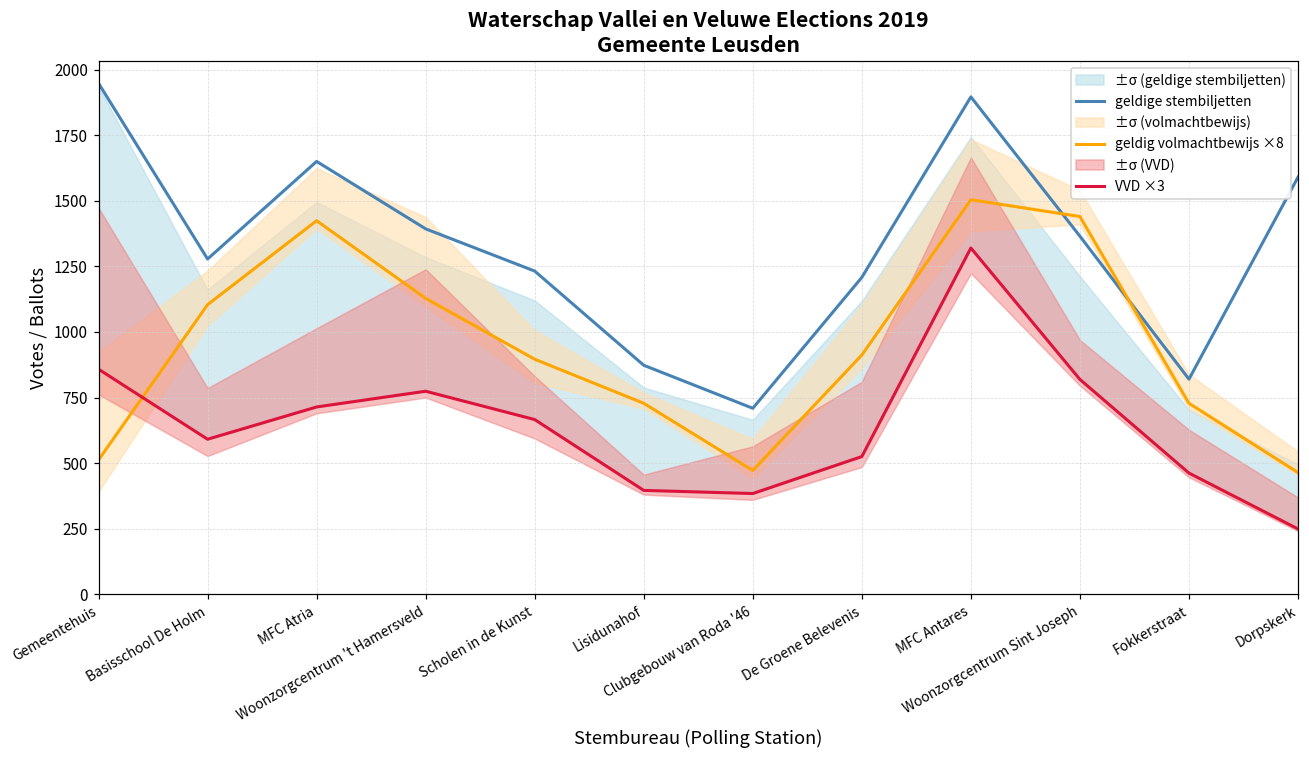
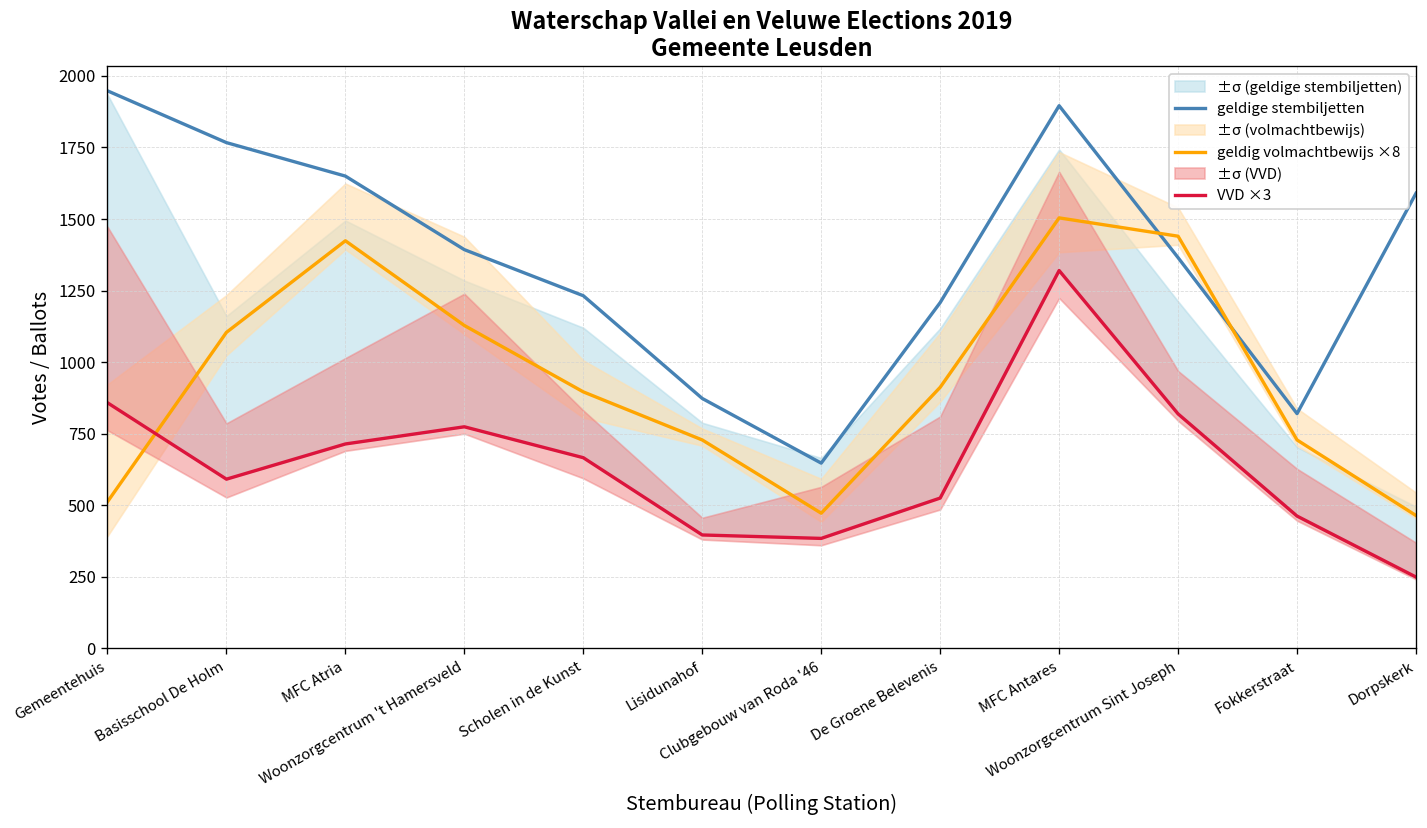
geldige stembiljetten, Basisschool De Holm: 1280 -> 1770
geldige stembiljetten, Clubgebouw van Roda '46: 710 -> 650
